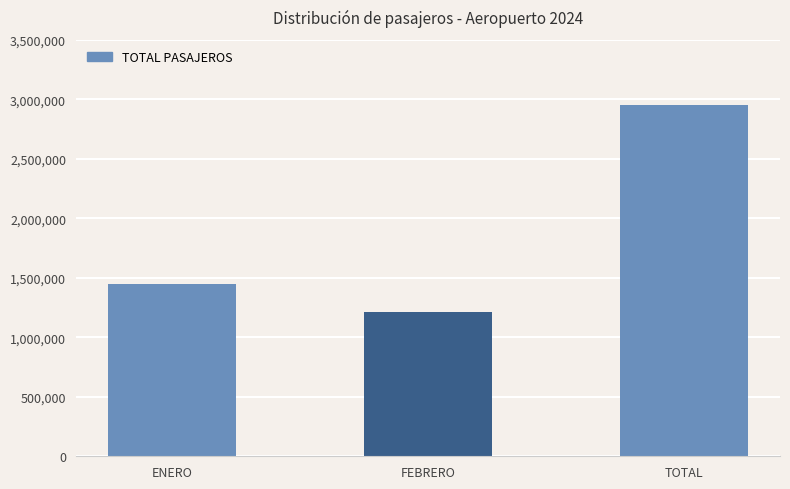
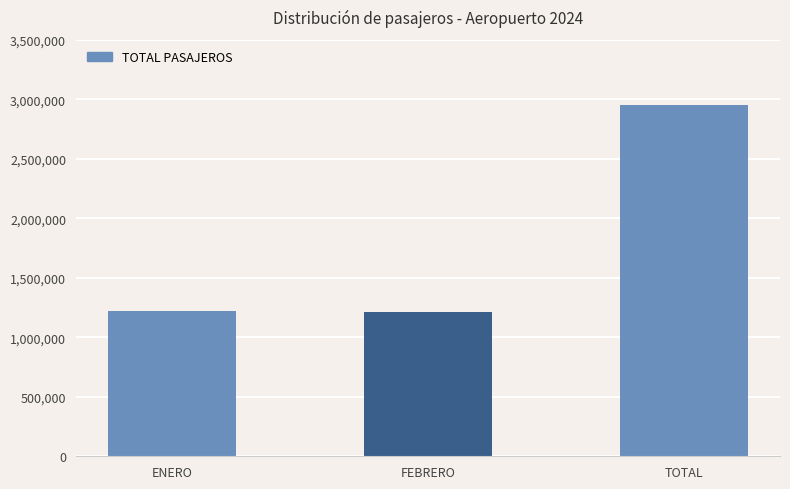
ENERO: 1,440,000 -> 1,220,000
